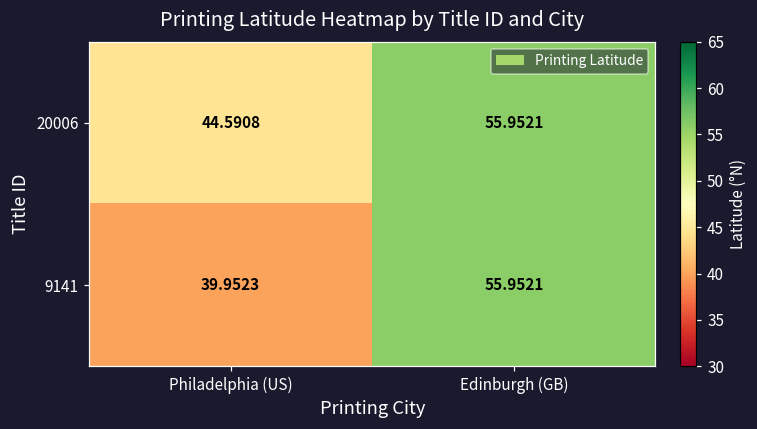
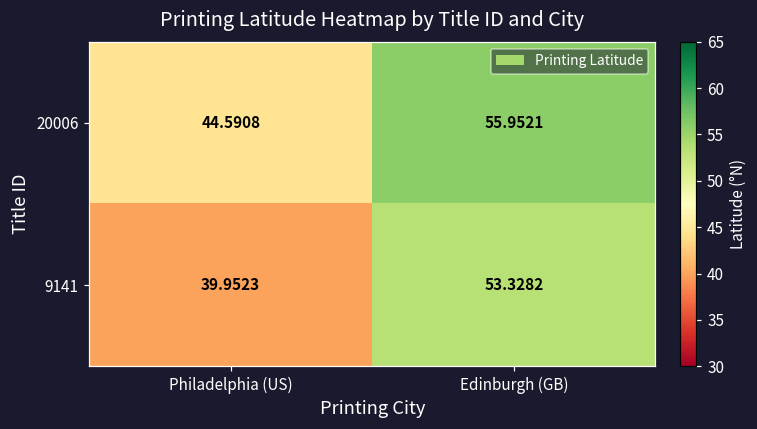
9141, Edinburgh (GB): 55.9521 -> 53.3282
